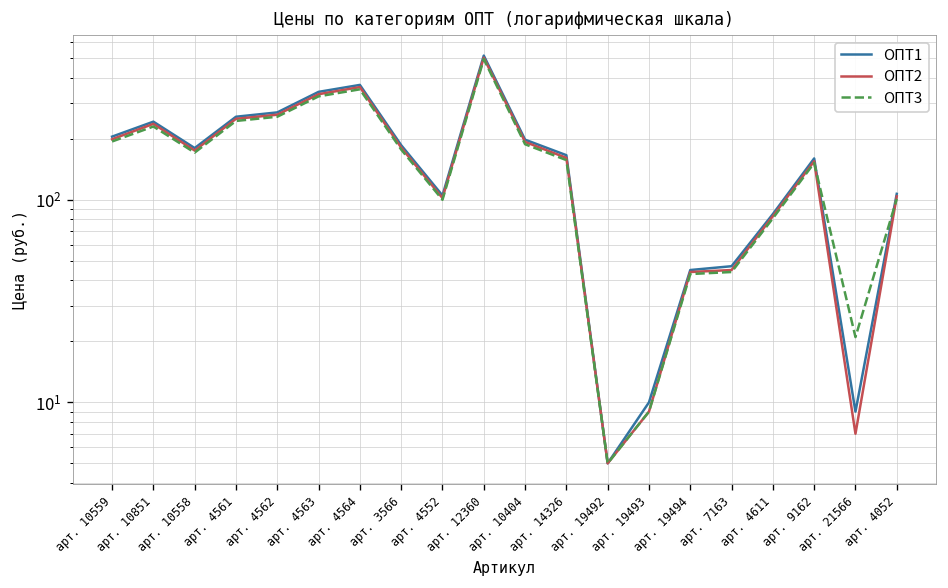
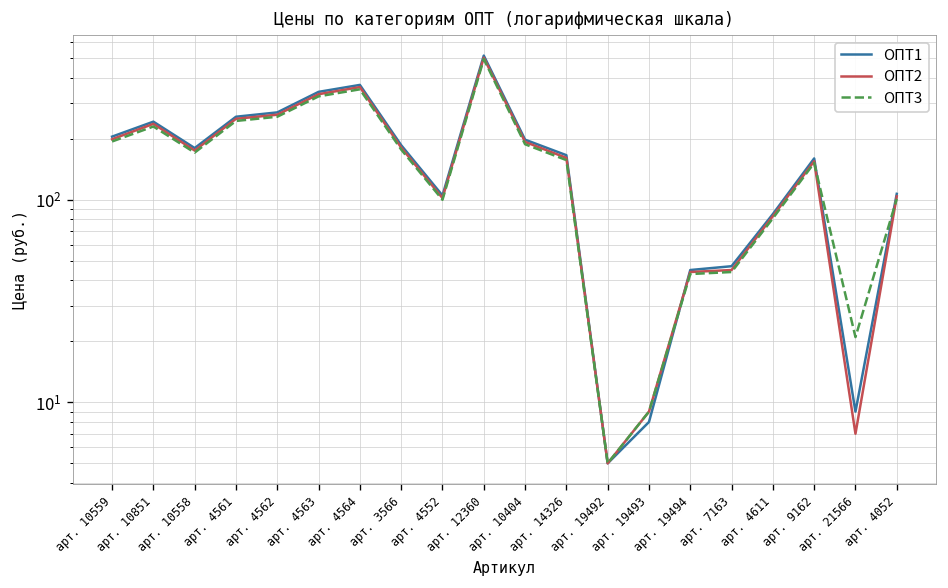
ОПТ1, арт. 19493: 10 -> 8
